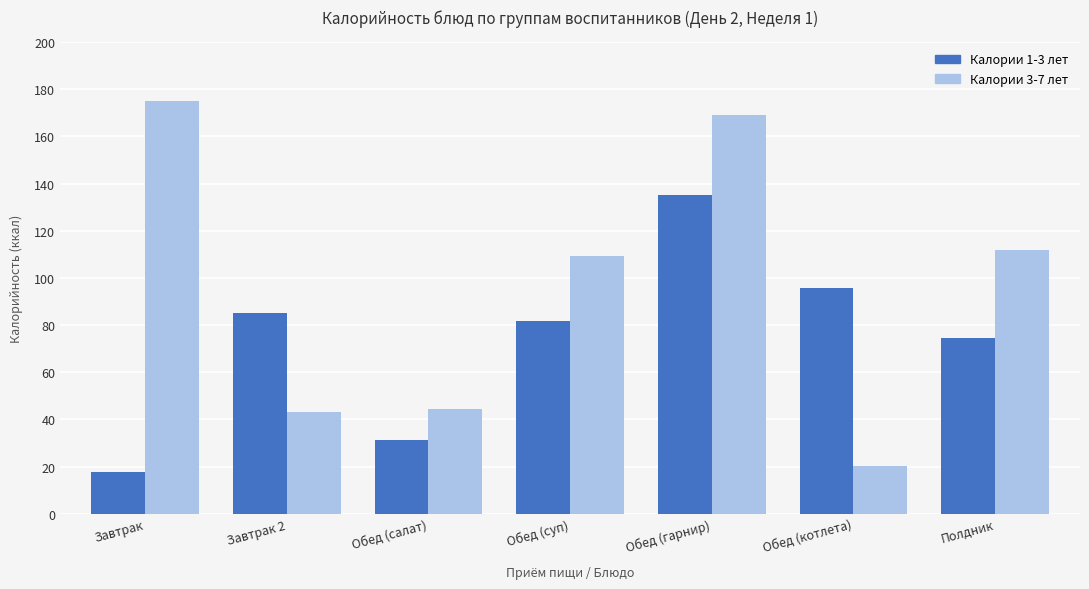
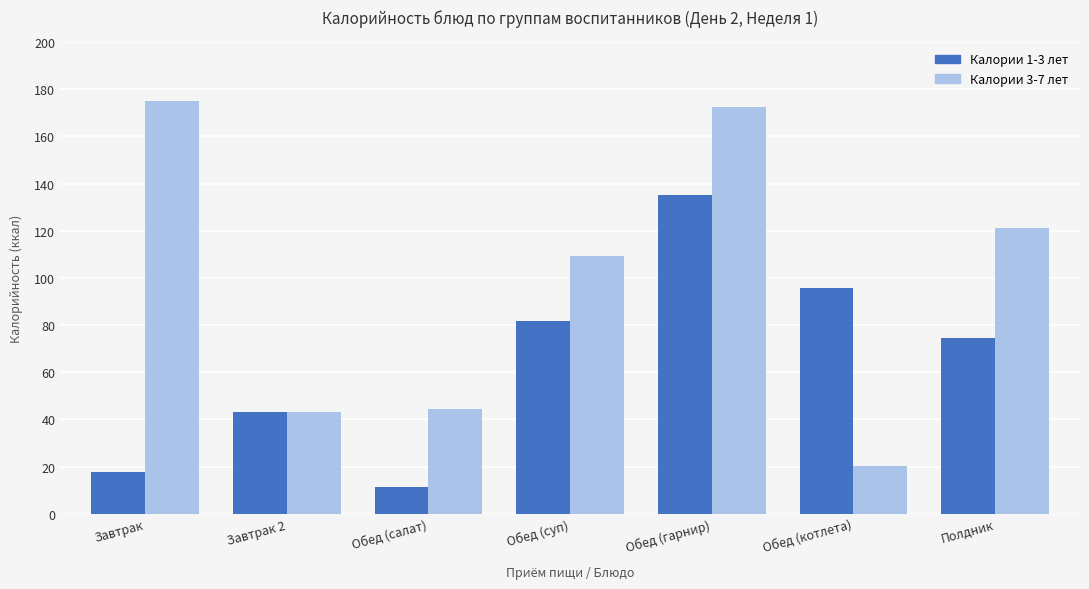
Калории 1-3 лет, Завтрак 2: 85 -> 43
Калории 1-3 лет, Обед (салат): 31 -> 11
Калории 3-7 лет, Обед (гарнир): 169 -> 173
Калории 3-7 лет, Полдник: 112 -> 121
